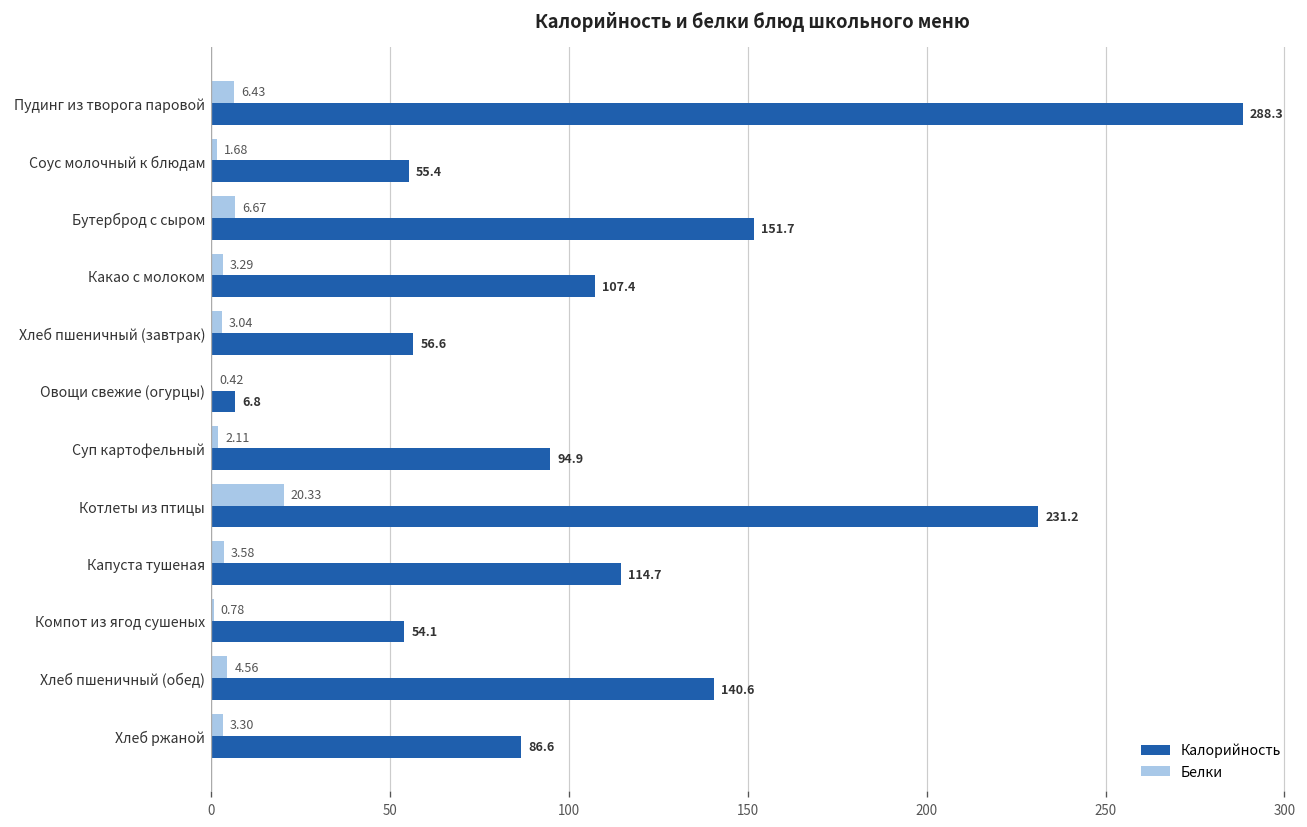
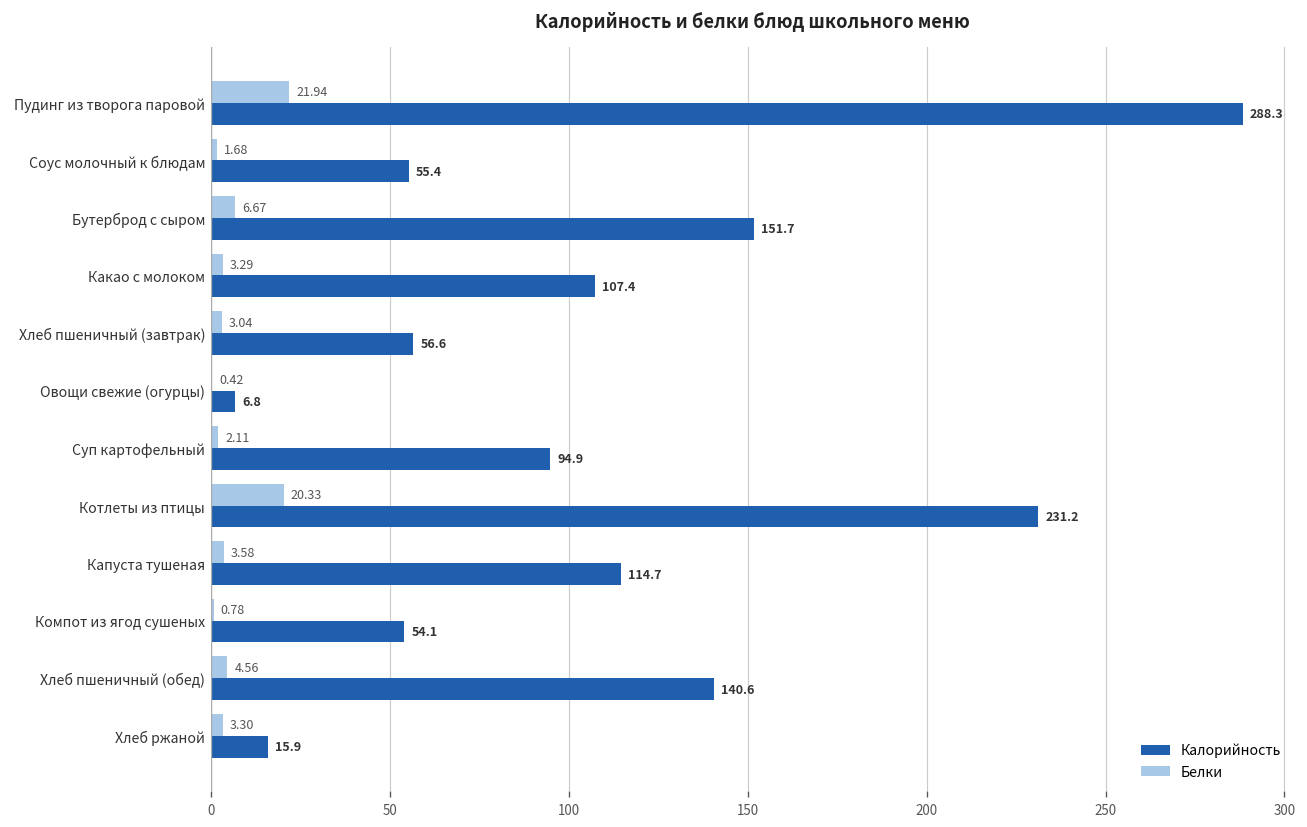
Белки, Пудинг из творога паровой: 6.43 -> 21.94
Калорийность, Хлеб ржаной: 86.6 -> 15.9
